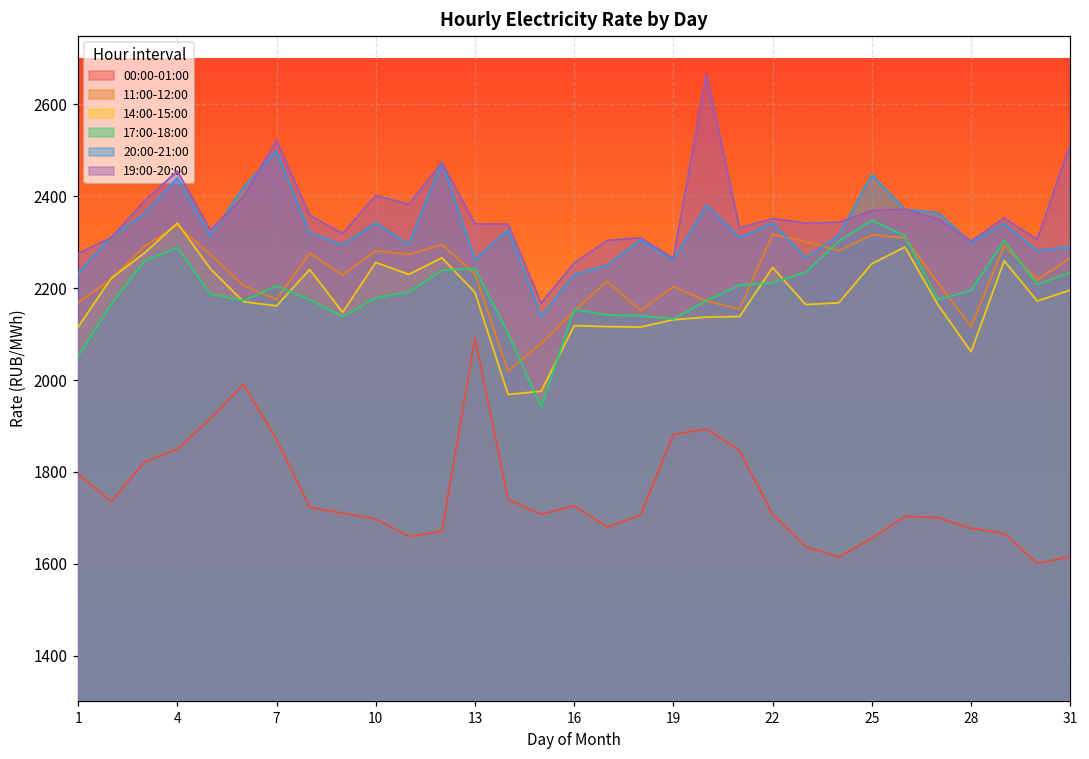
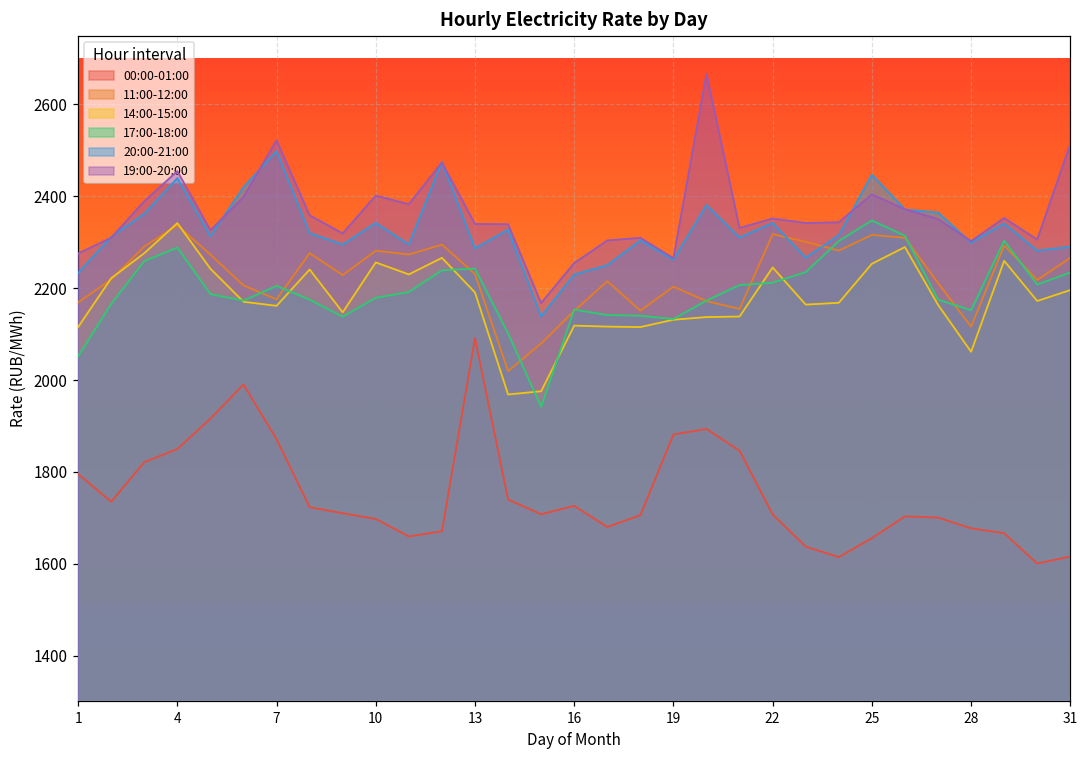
20:00-21:00, 13: 2260 -> 2290
19:00-20:00, 25: 2370 -> 2400
17:00-18:00, 28: 2190 -> 2150
